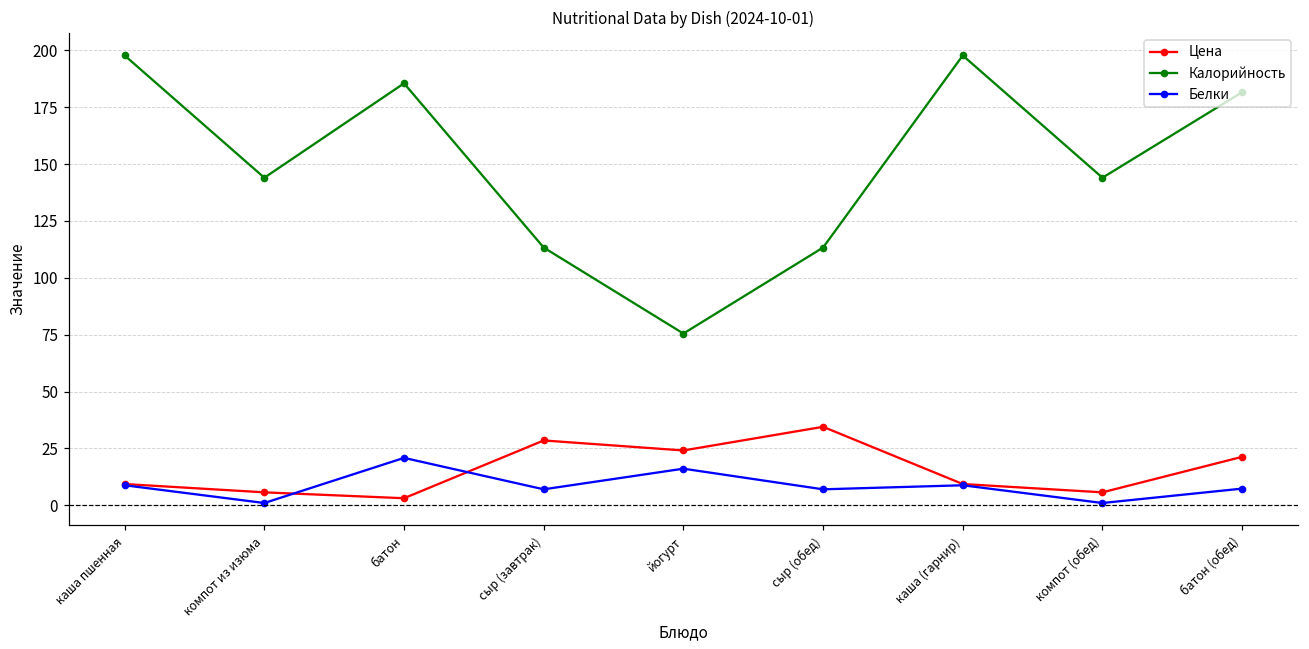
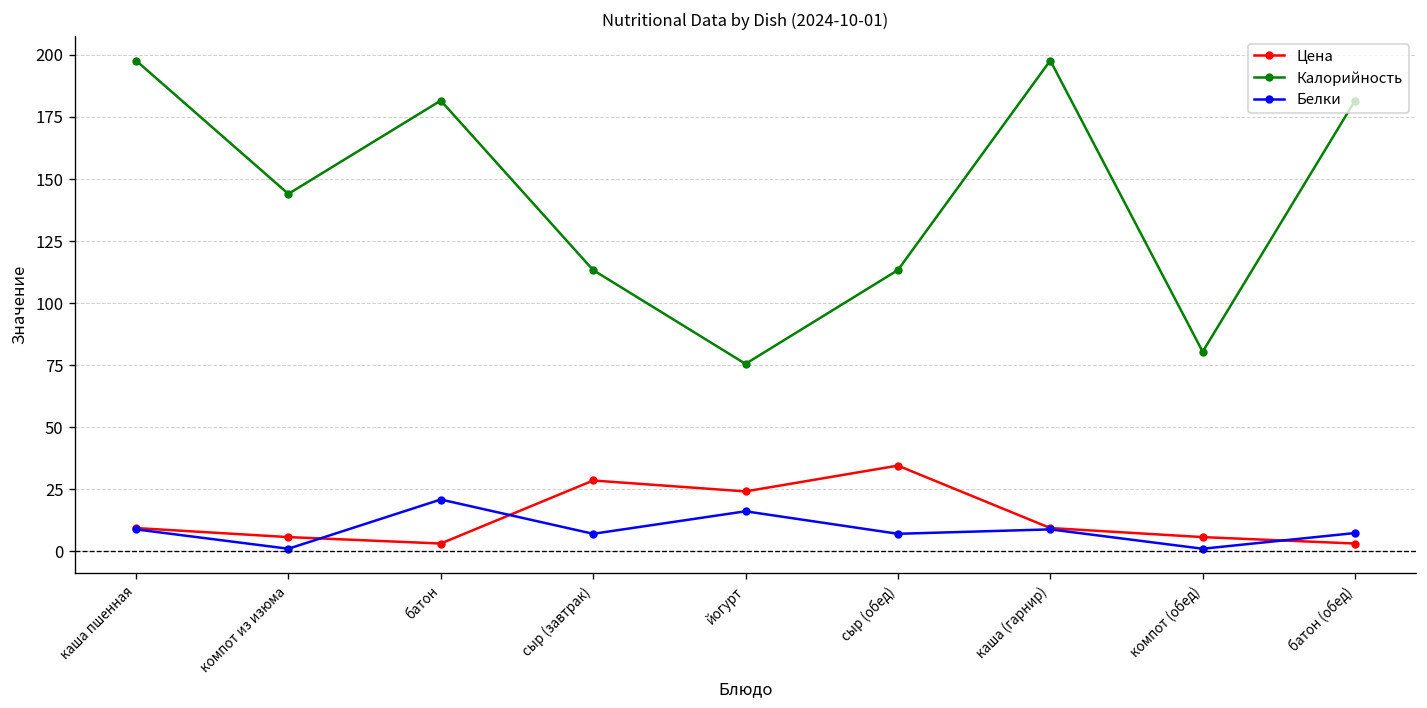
Калорийность, батон: 186 -> 182
Калорийность, компот (обед): 144 -> 80
Цена, батон (обед): 21 -> 3
